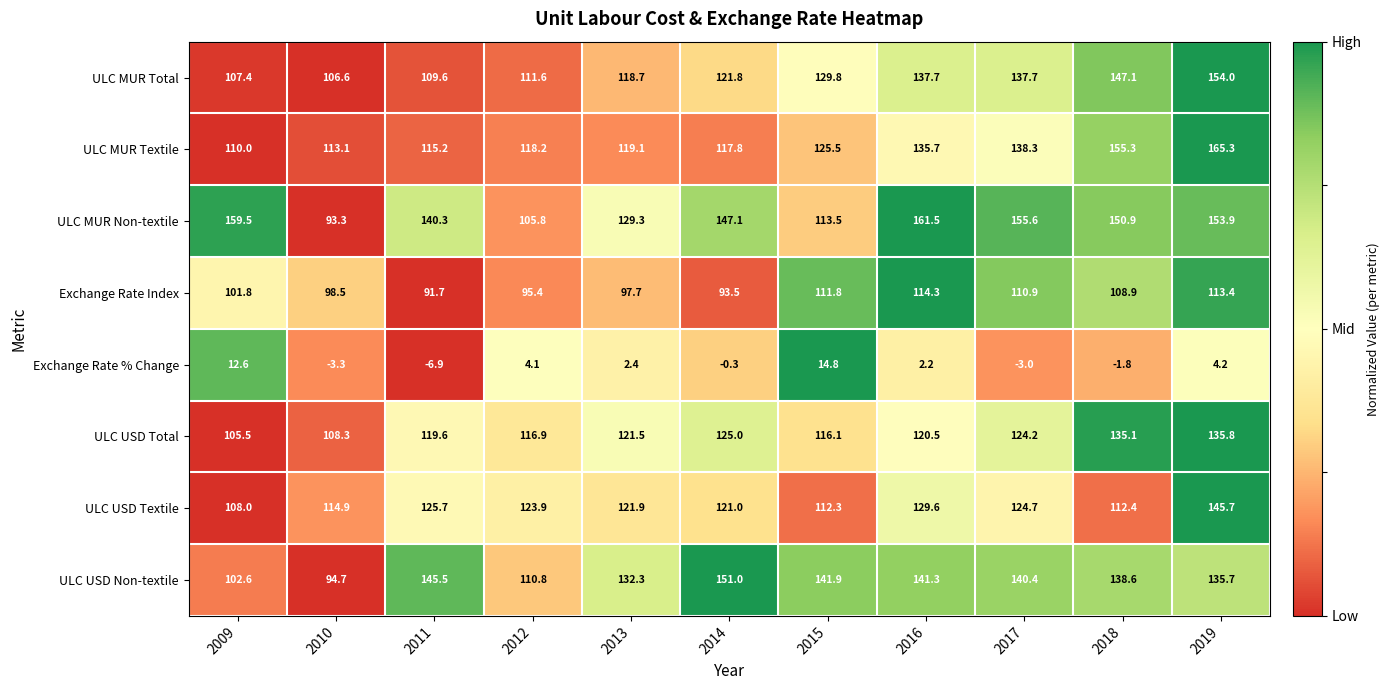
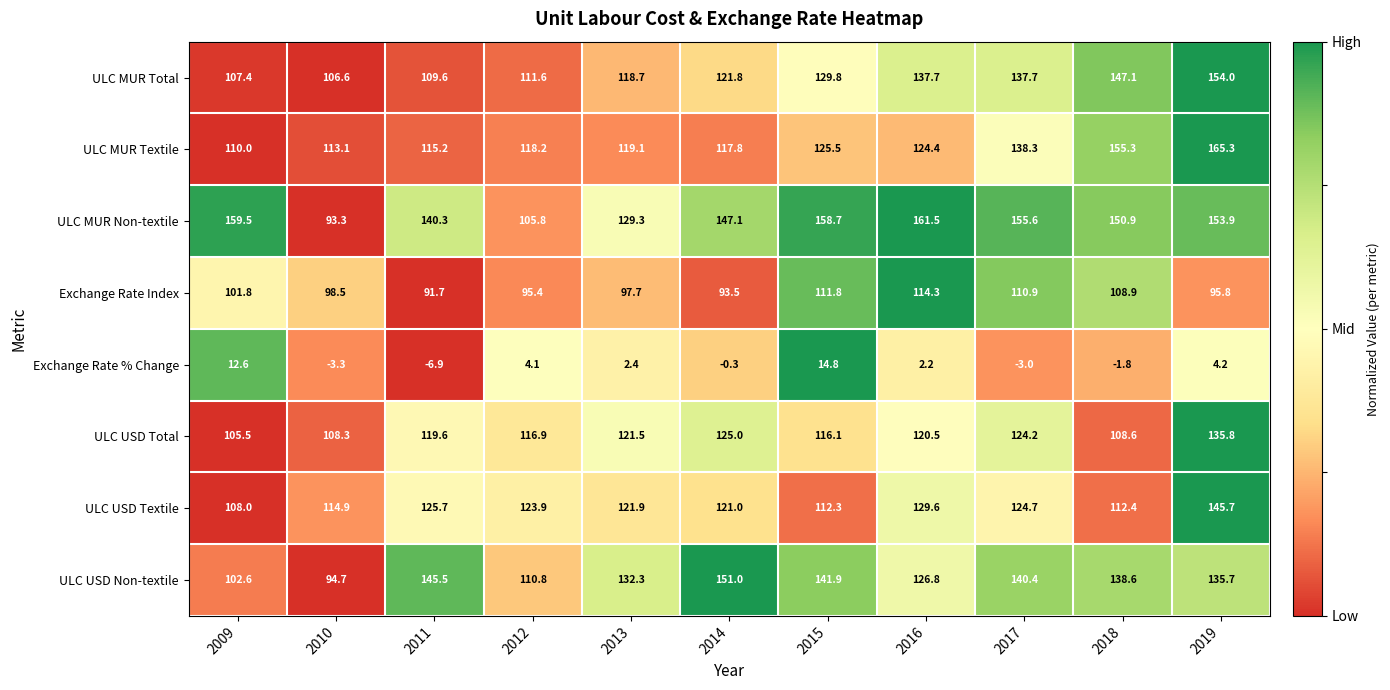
ULC MUR Textile, 2016: 135.7 -> 124.4
ULC MUR Non-textile, 2015: 113.5 -> 158.7
Exchange Rate Index, 2019: 113.4 -> 95.8
ULC USD Total, 2018: 135.1 -> 108.6
ULC USD Non-textile, 2016: 141.3 -> 126.8
